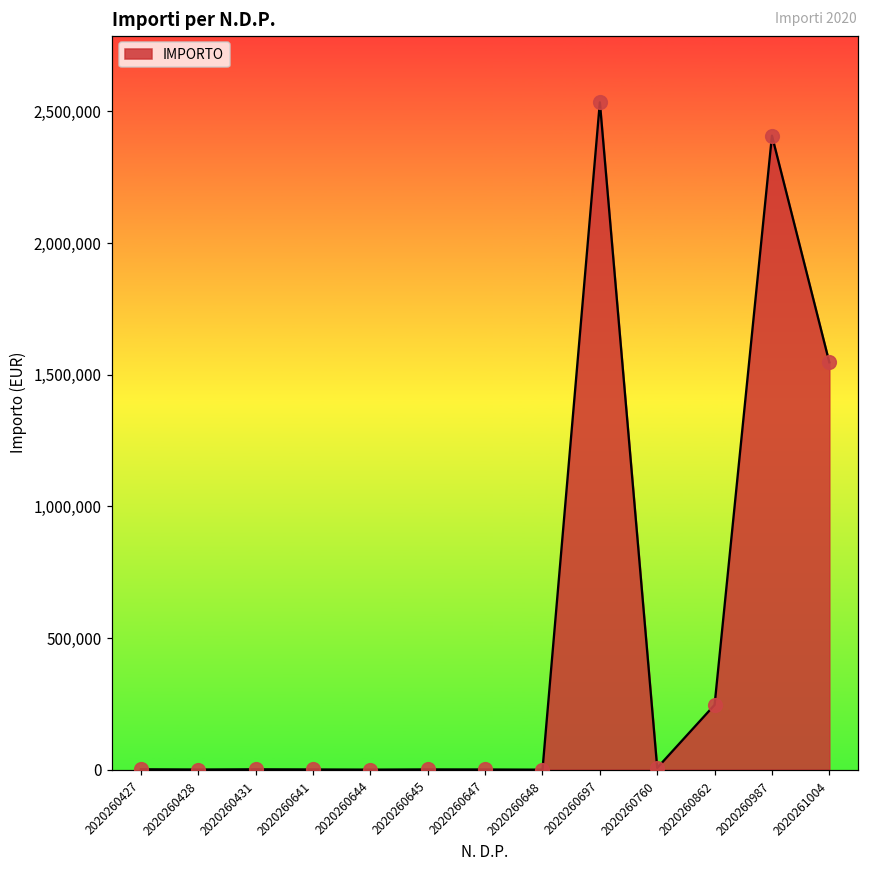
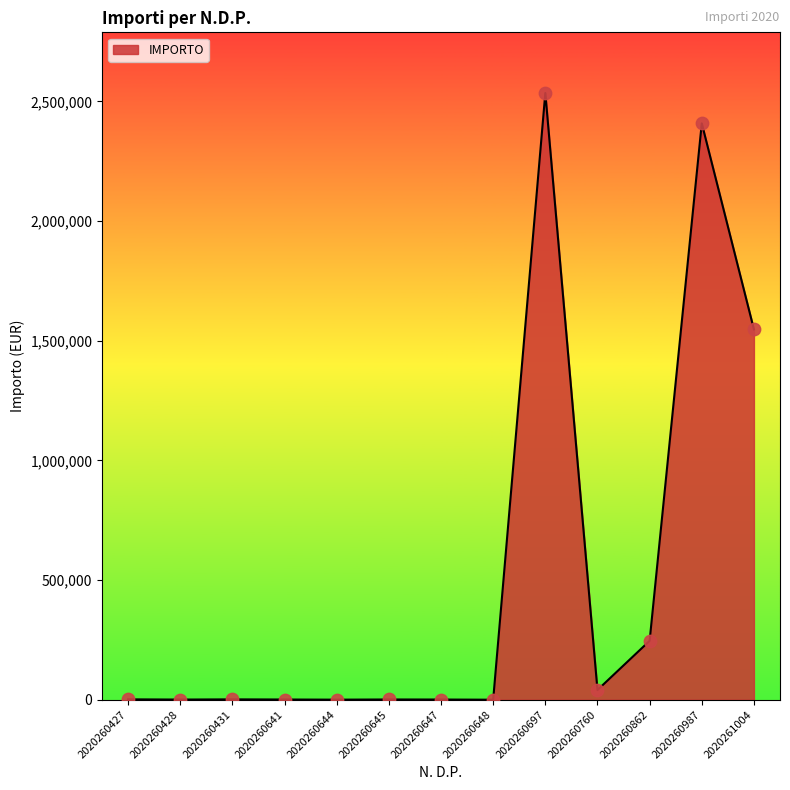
2020260760: 10,000 -> 40,000
